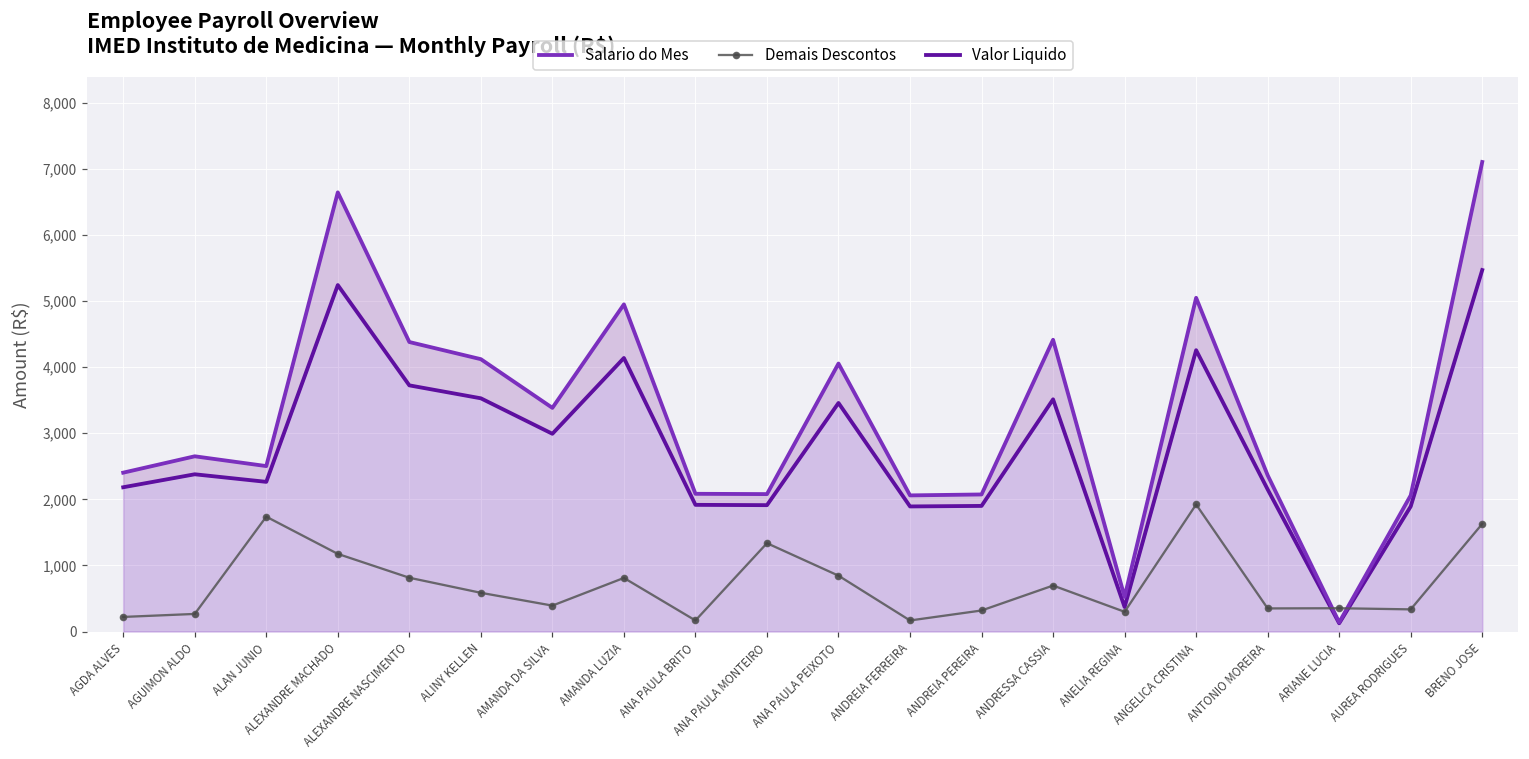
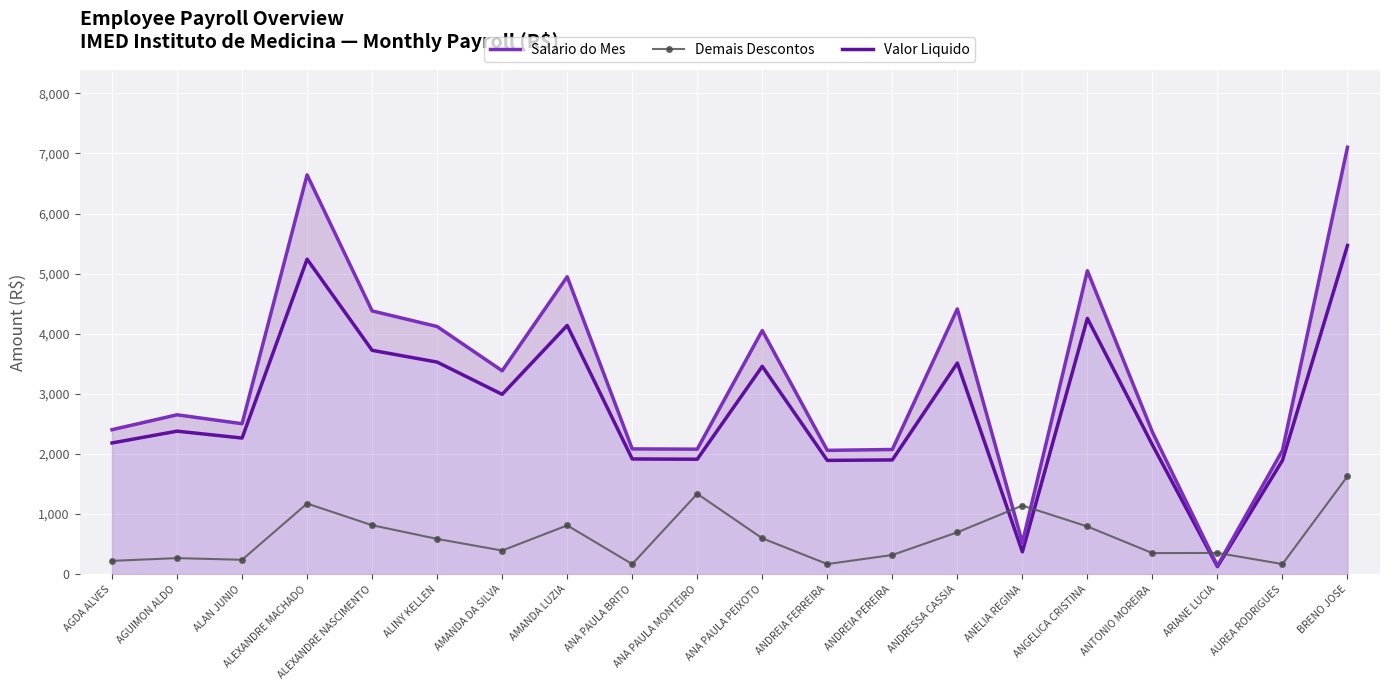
Demais Descontos, ALAN JUNIO: 1,700 -> 200
Demais Descontos, ANA PAULA PEIXOTO: 800 -> 600
Demais Descontos, ANELIA REGINA: 300 -> 1,100
Demais Descontos, ANGELICA CRISTINA: 1,900 -> 800
Demais Descontos, AUREA RODRIGUES: 300 -> 200
